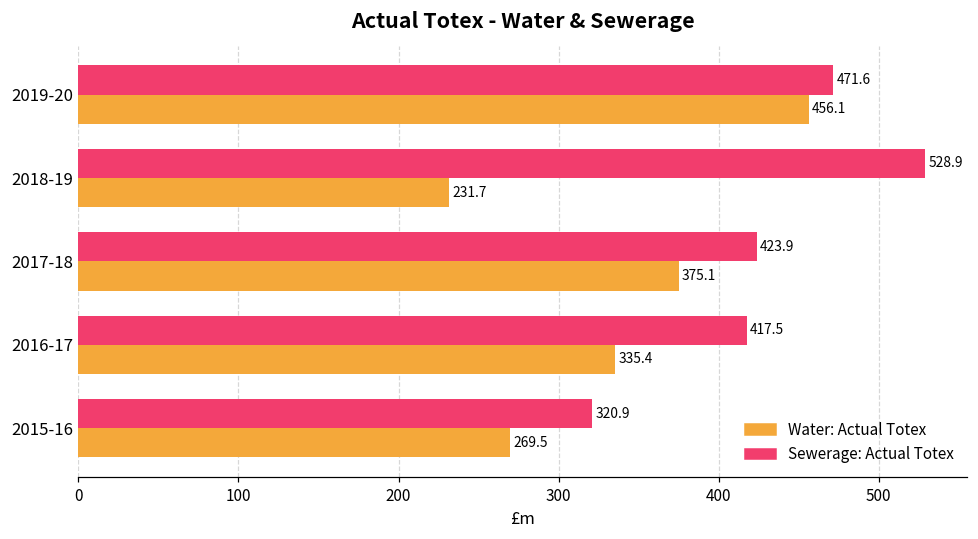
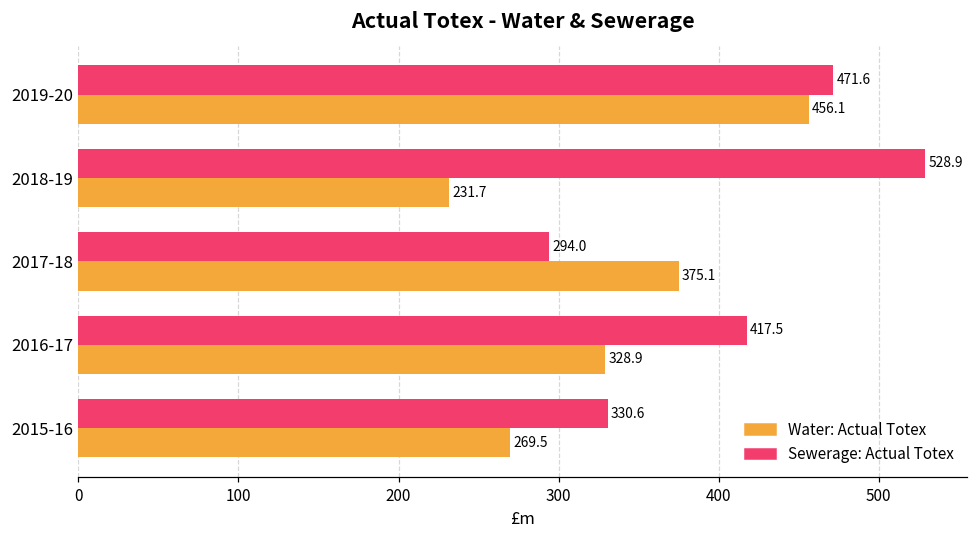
Sewerage: Actual Totex, 2017-18: 423.9 -> 294.0
Water: Actual Totex, 2016-17: 335.4 -> 328.9
Sewerage: Actual Totex, 2015-16: 320.9 -> 330.6
